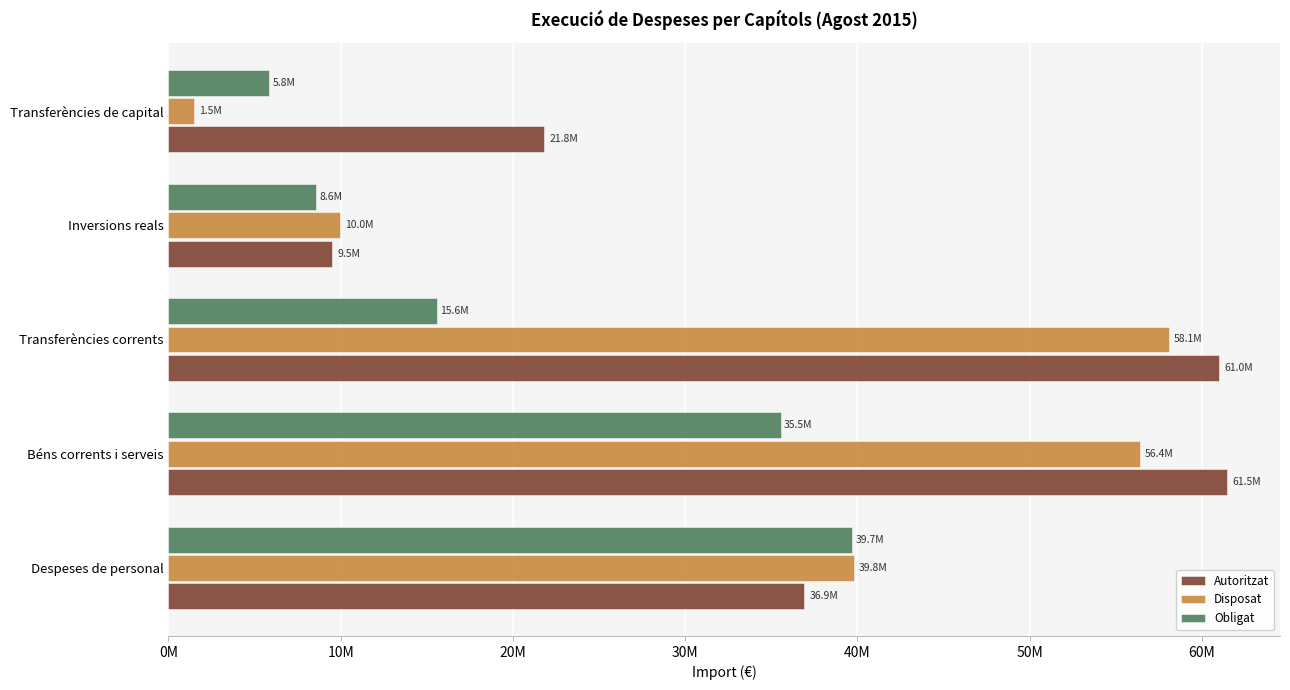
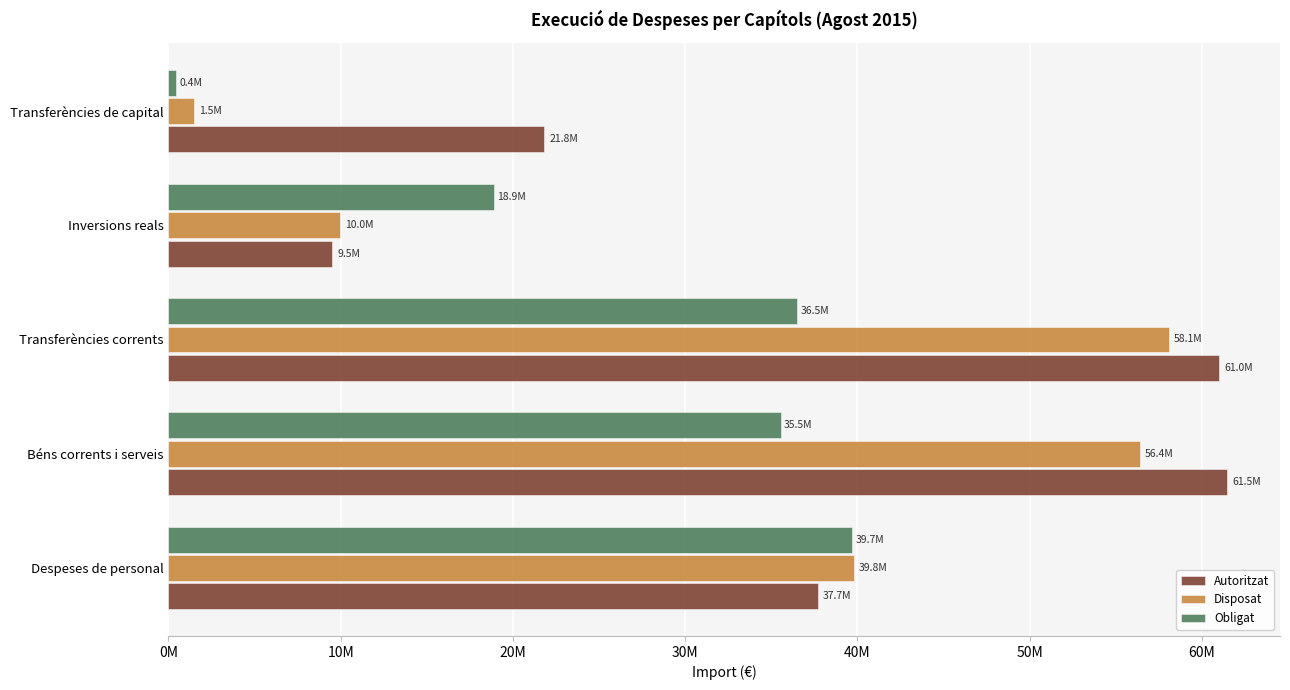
Obligat, Transferències de capital: 5.8M -> 0.4M
Obligat, Inversions reals: 8.6M -> 18.9M
Obligat, Transferències corrents: 15.6M -> 36.5M
Autoritzat, Despeses de personal: 36.9M -> 37.7M
